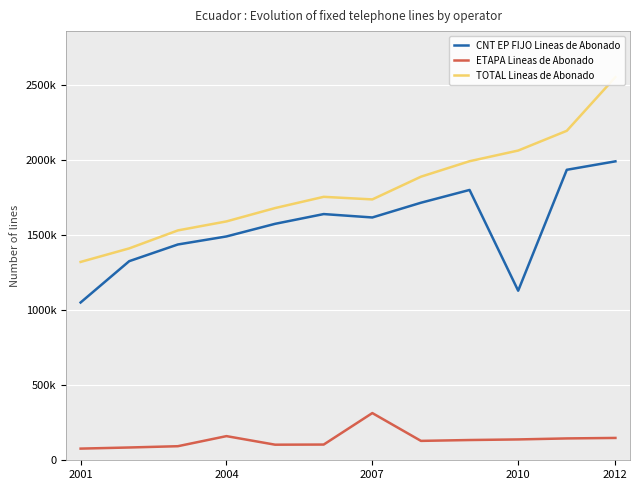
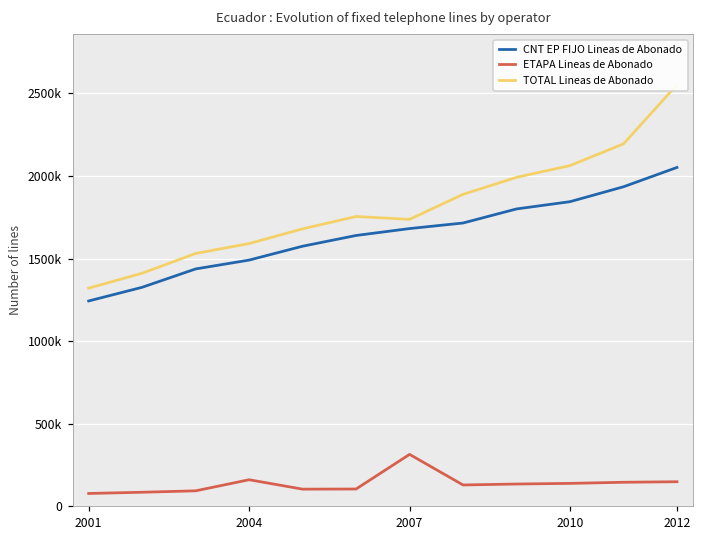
CNT EP FIJO Lineas de Abonado, 2001: 1050000 -> 1240000
CNT EP FIJO Lineas de Abonado, 2007: 1620000 -> 1680000
CNT EP FIJO Lineas de Abonado, 2010: 1130000 -> 1840000
CNT EP FIJO Lineas de Abonado, 2012: 1990000 -> 2050000
